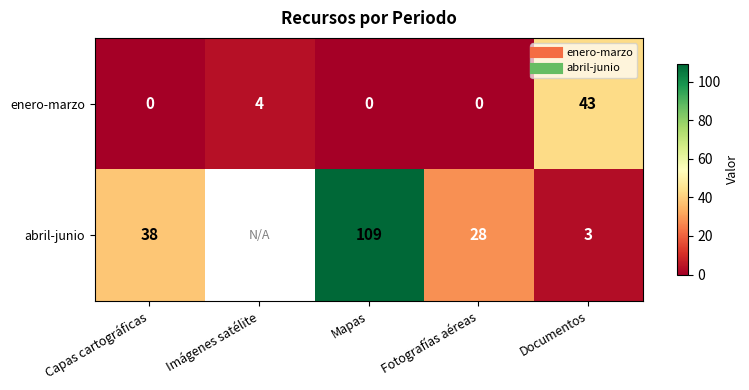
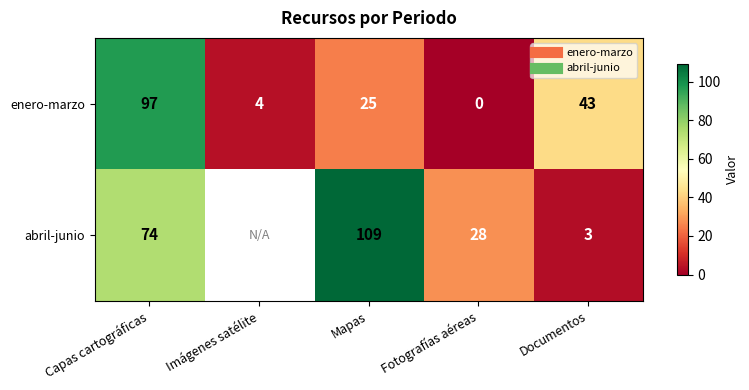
enero-marzo, Capas cartográficas: 0 -> 97
enero-marzo, Mapas: 0 -> 25
abril-junio, Capas cartográficas: 38 -> 74
